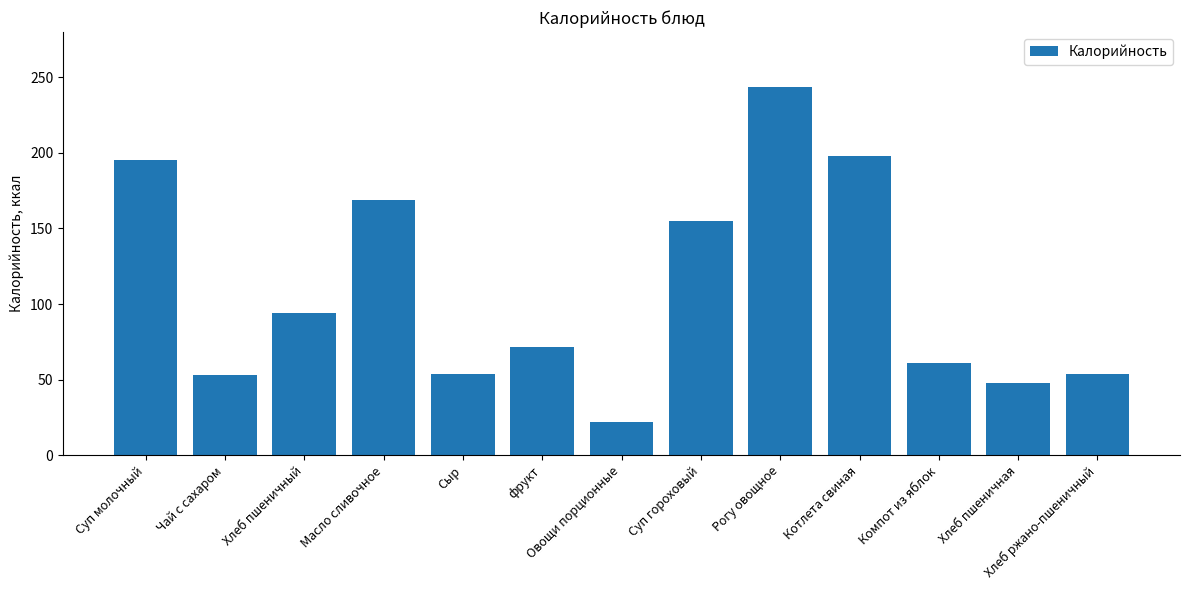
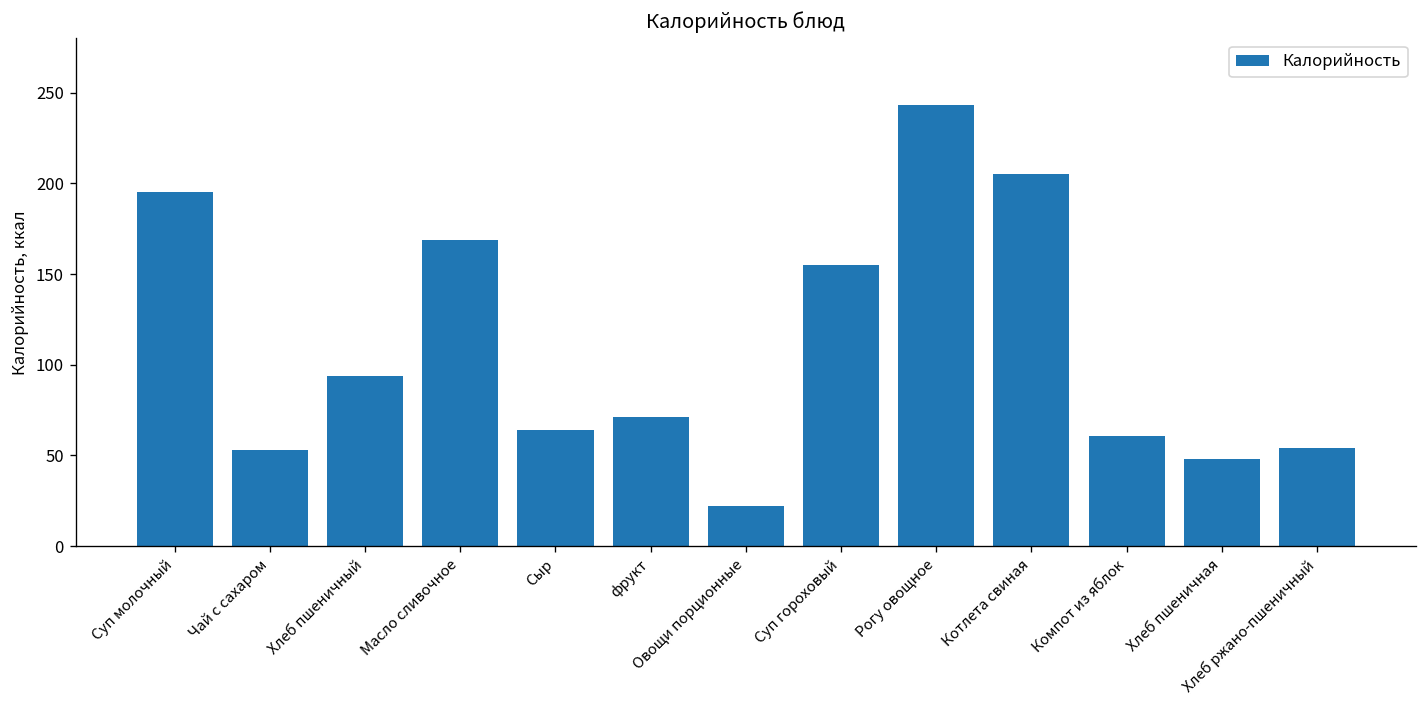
Сыр: 54 -> 64
Котлета свиная: 198 -> 205
